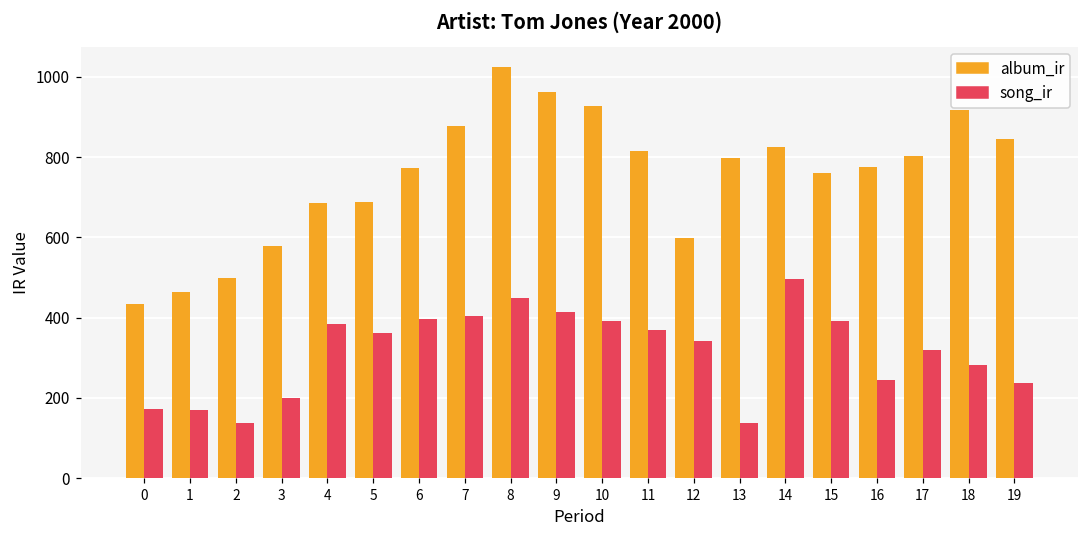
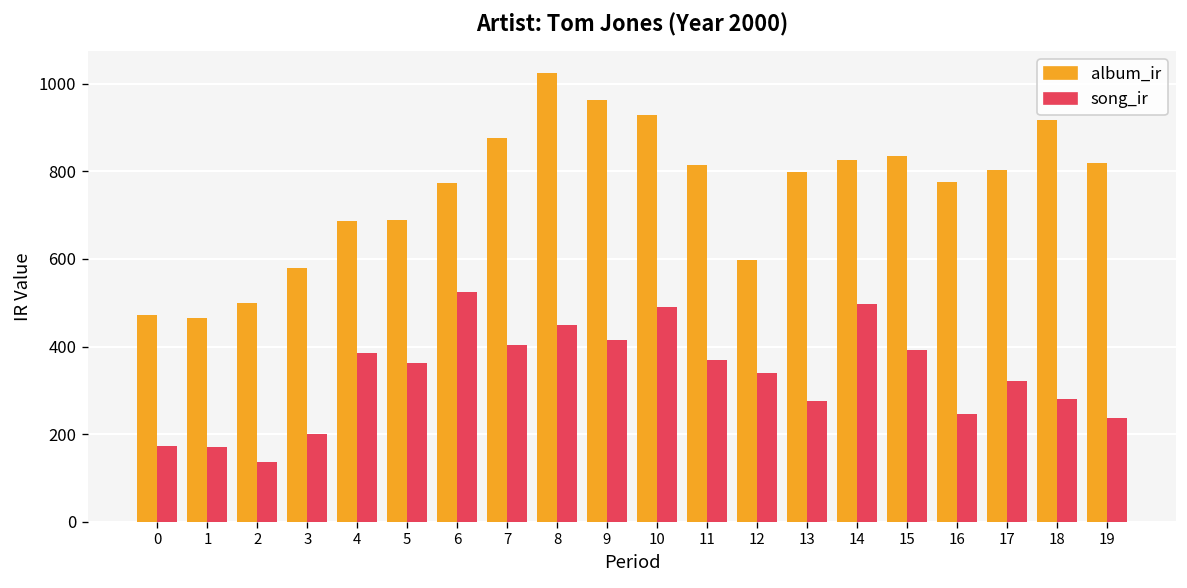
album_ir, 0: 430 -> 470
song_ir, 6: 400 -> 530
song_ir, 10: 390 -> 490
song_ir, 13: 140 -> 280
album_ir, 15: 760 -> 840
album_ir, 19: 840 -> 820
